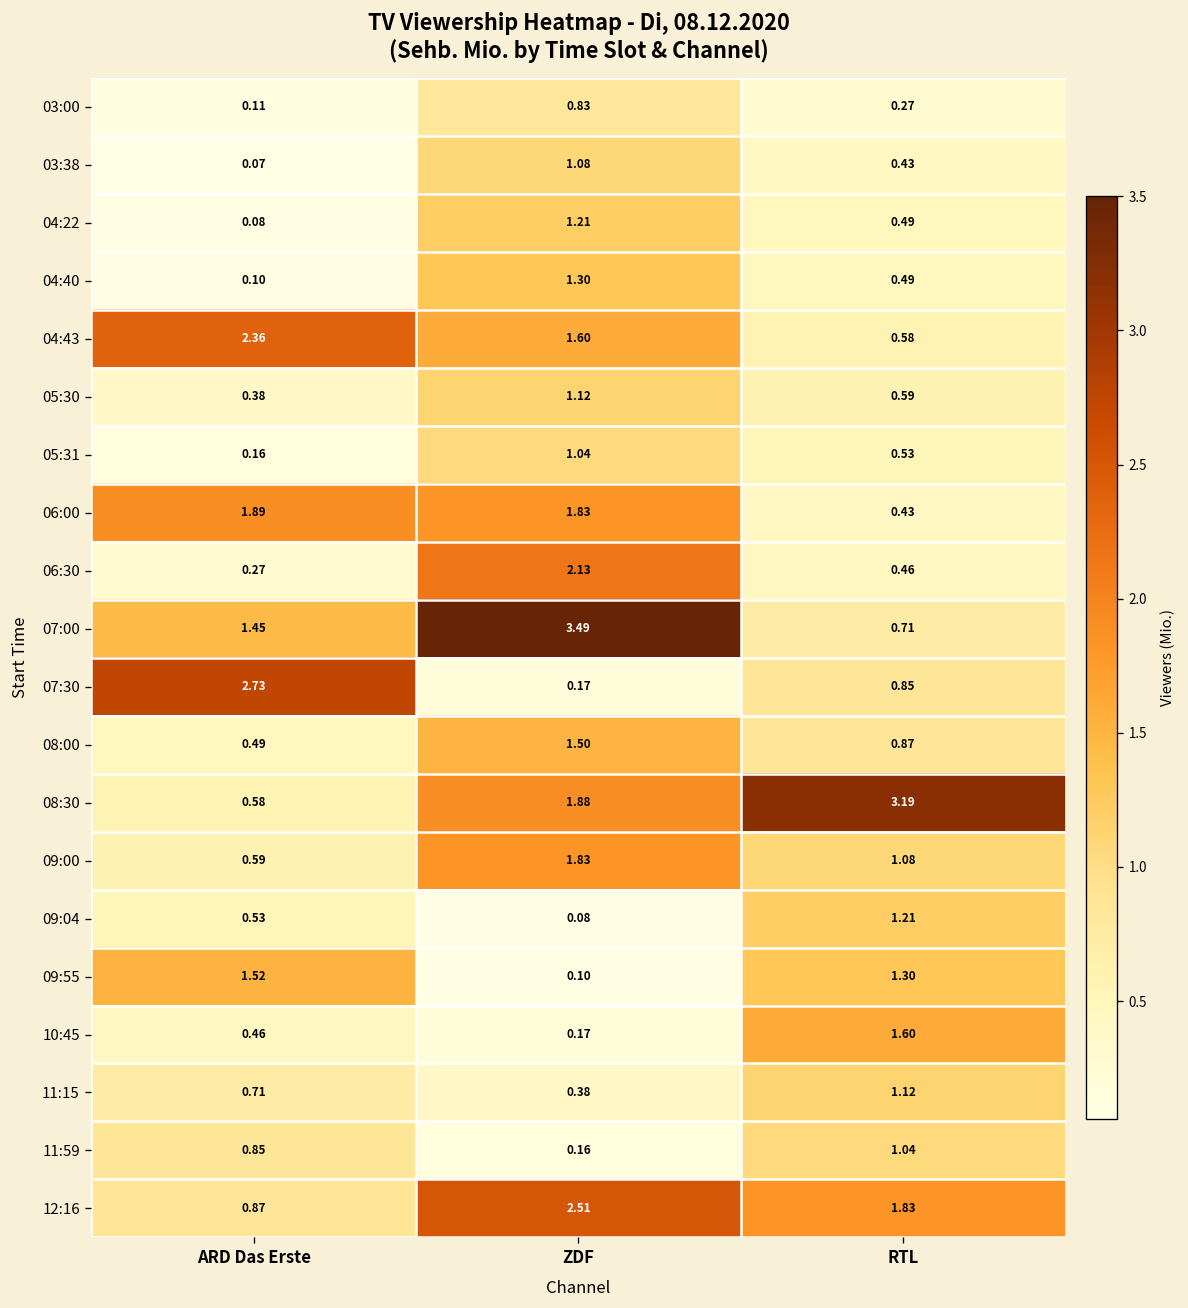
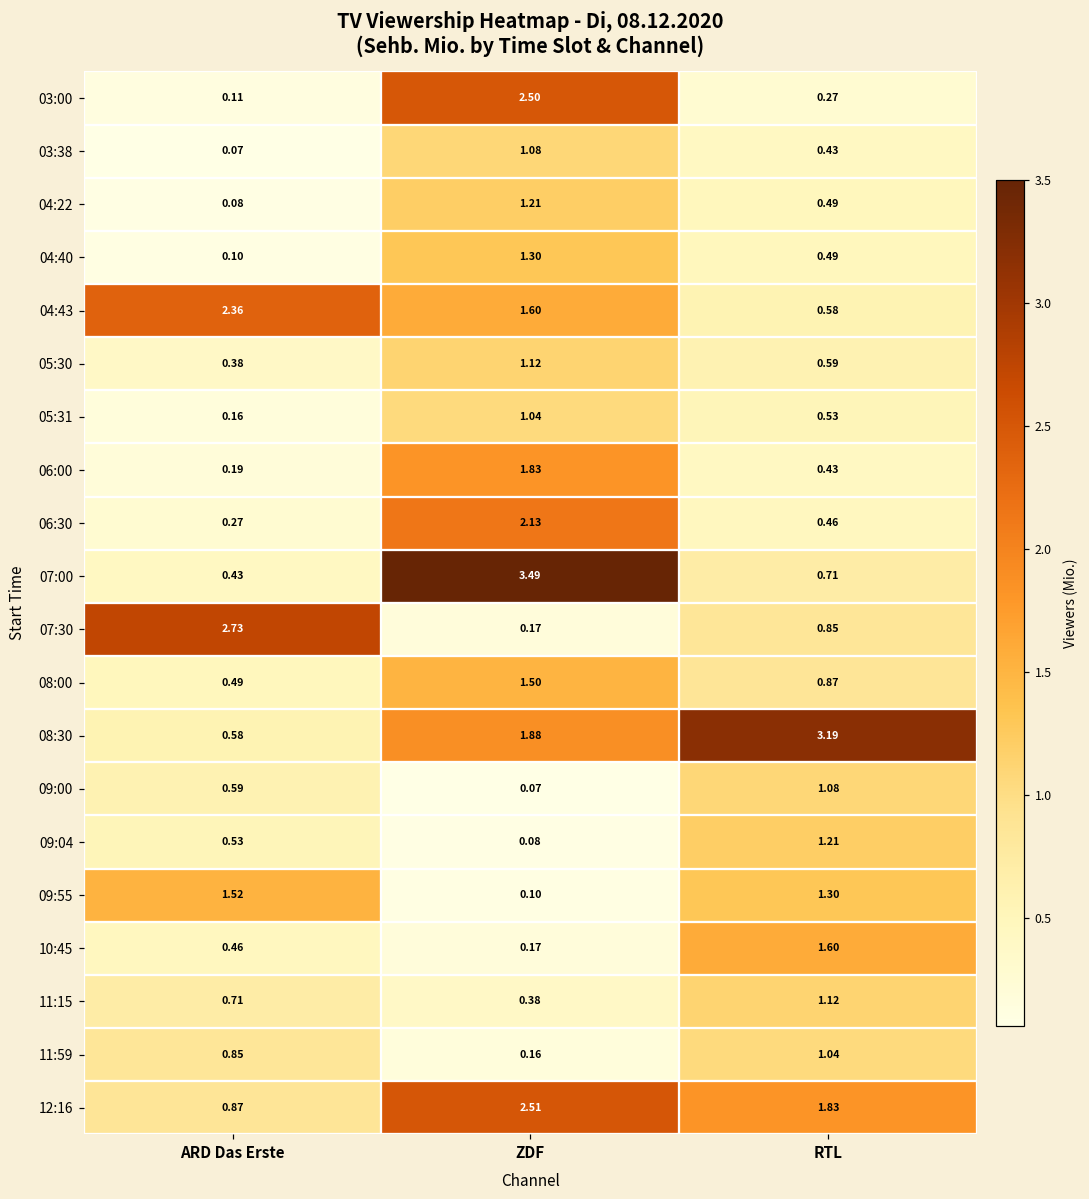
03:00, ZDF: 0.83 -> 2.50
06:00, ARD Das Erste: 1.89 -> 0.19
07:00, ARD Das Erste: 1.45 -> 0.43
09:00, ZDF: 1.83 -> 0.07
